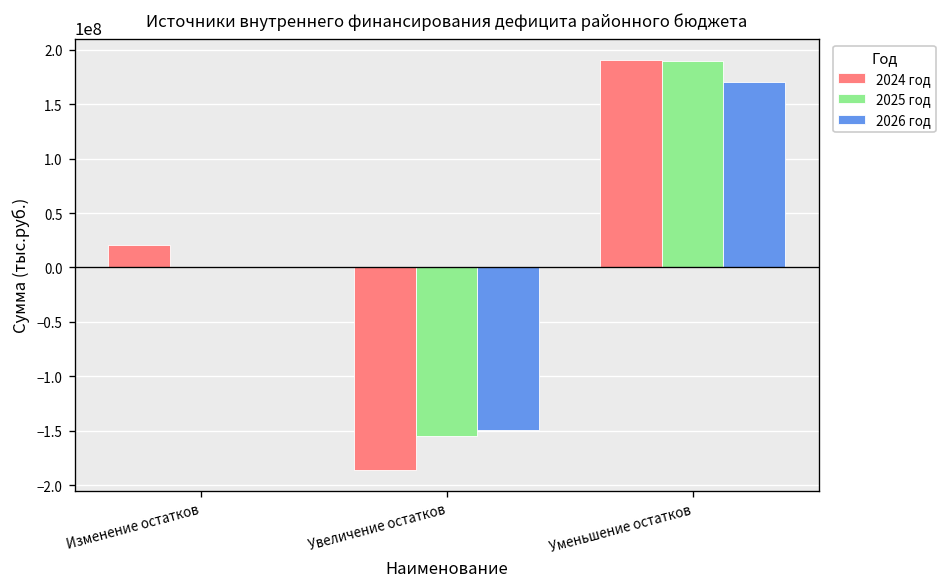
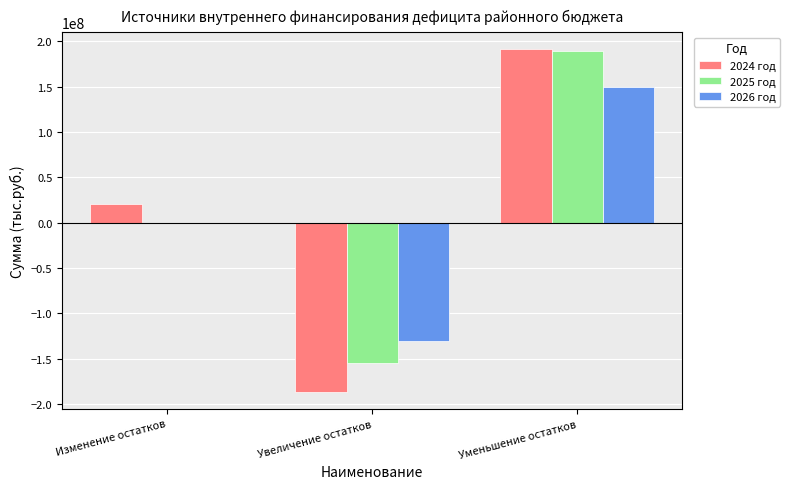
2026 год, Увеличение остатков: -150000000 -> -130000000
2026 год, Уменьшение остатков: 170000000 -> 150000000
